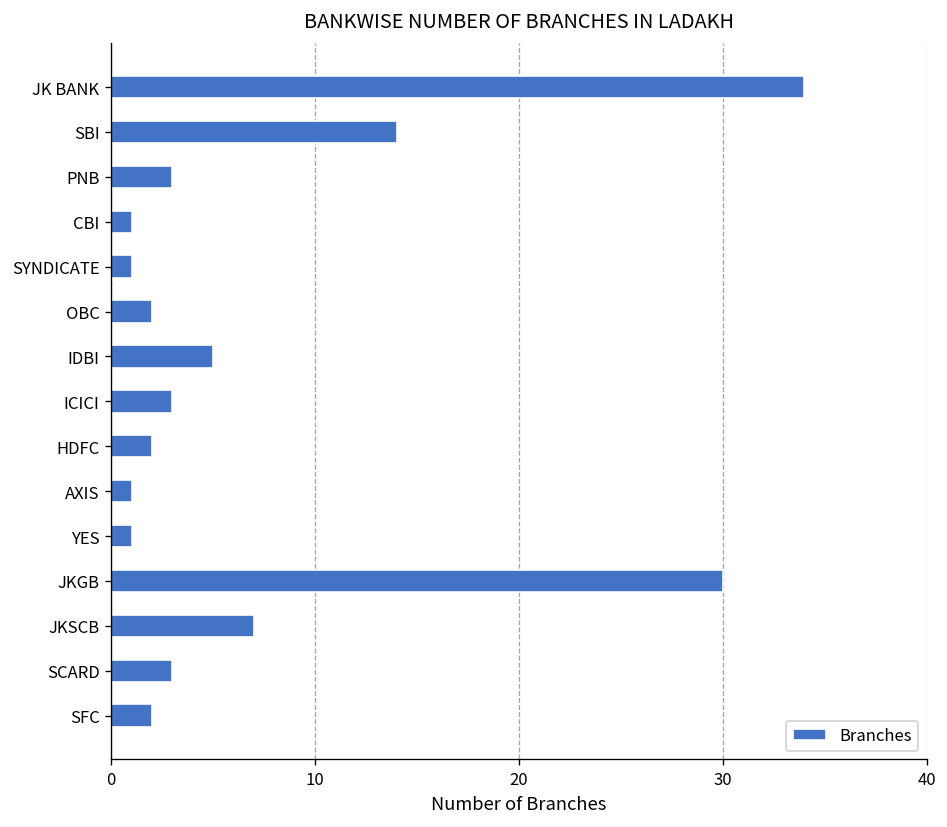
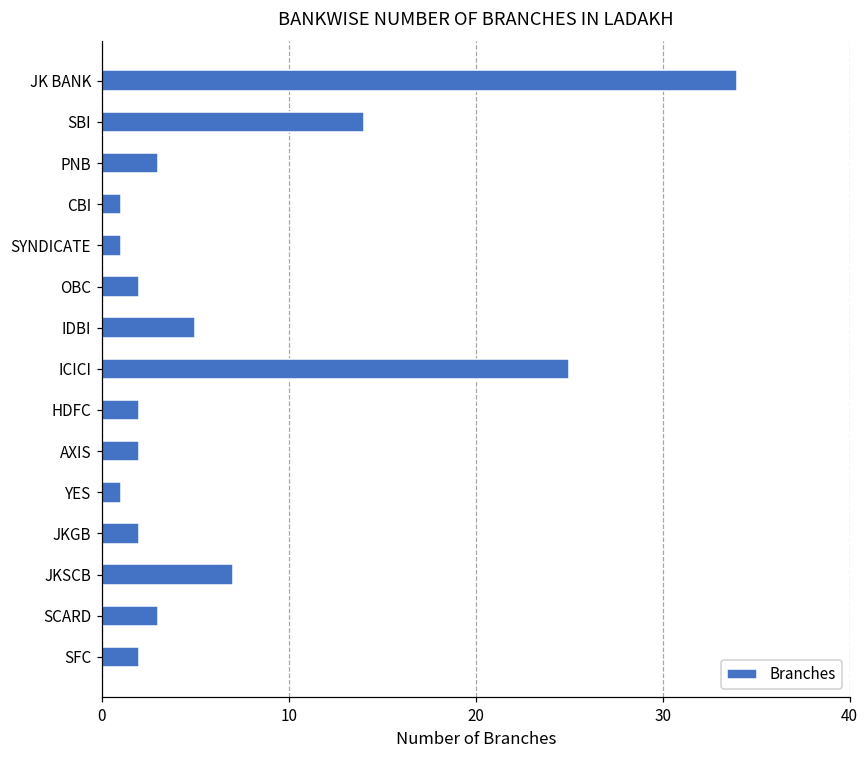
ICICI: 3 -> 25
AXIS: 1 -> 2
JKGB: 30 -> 2
